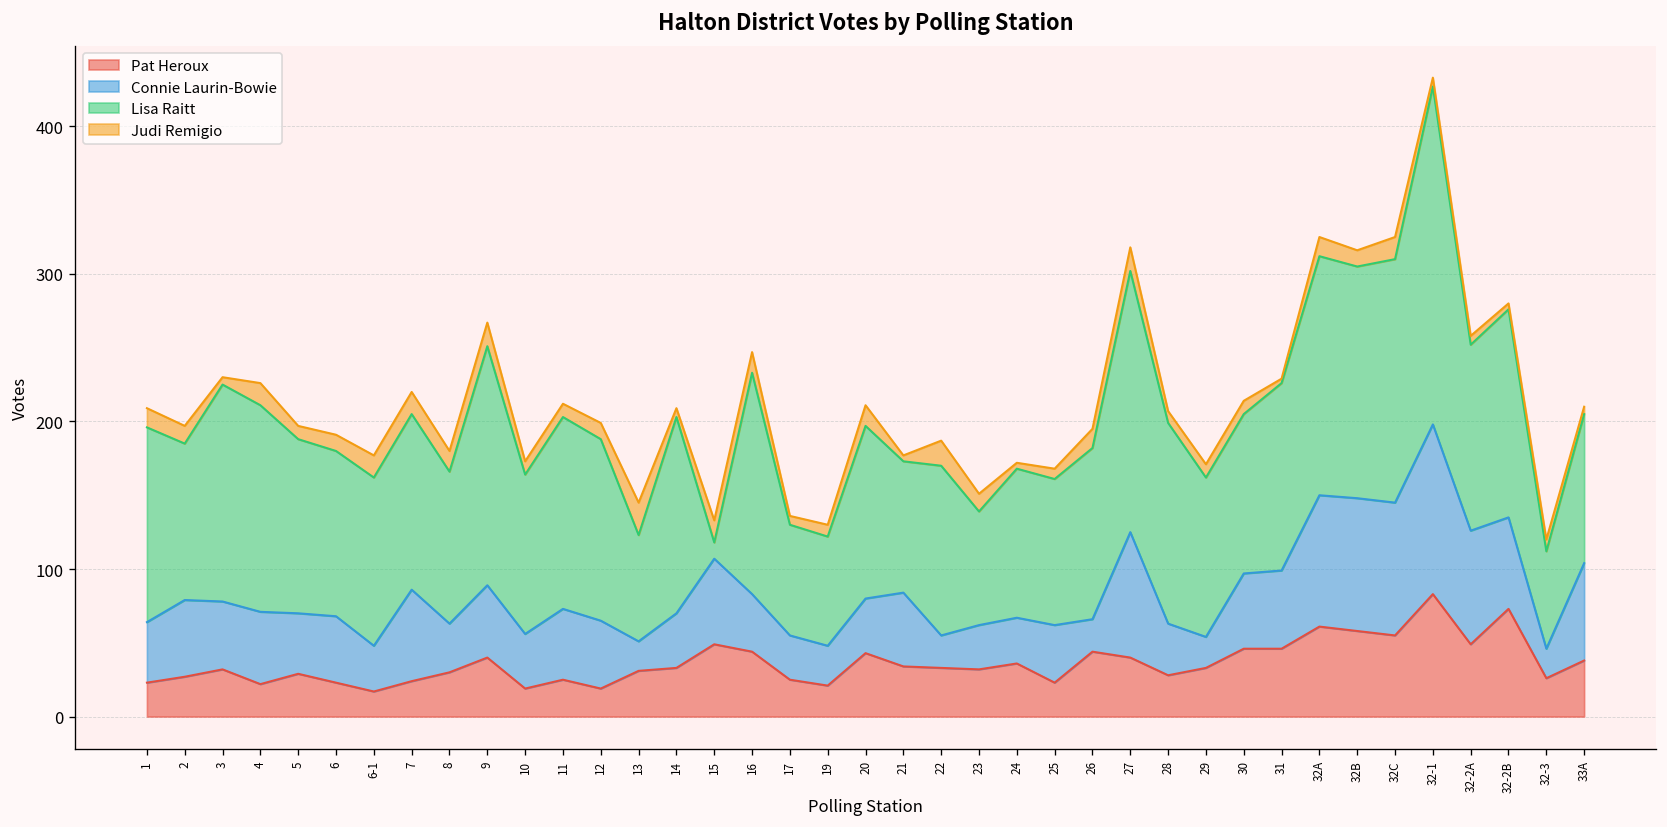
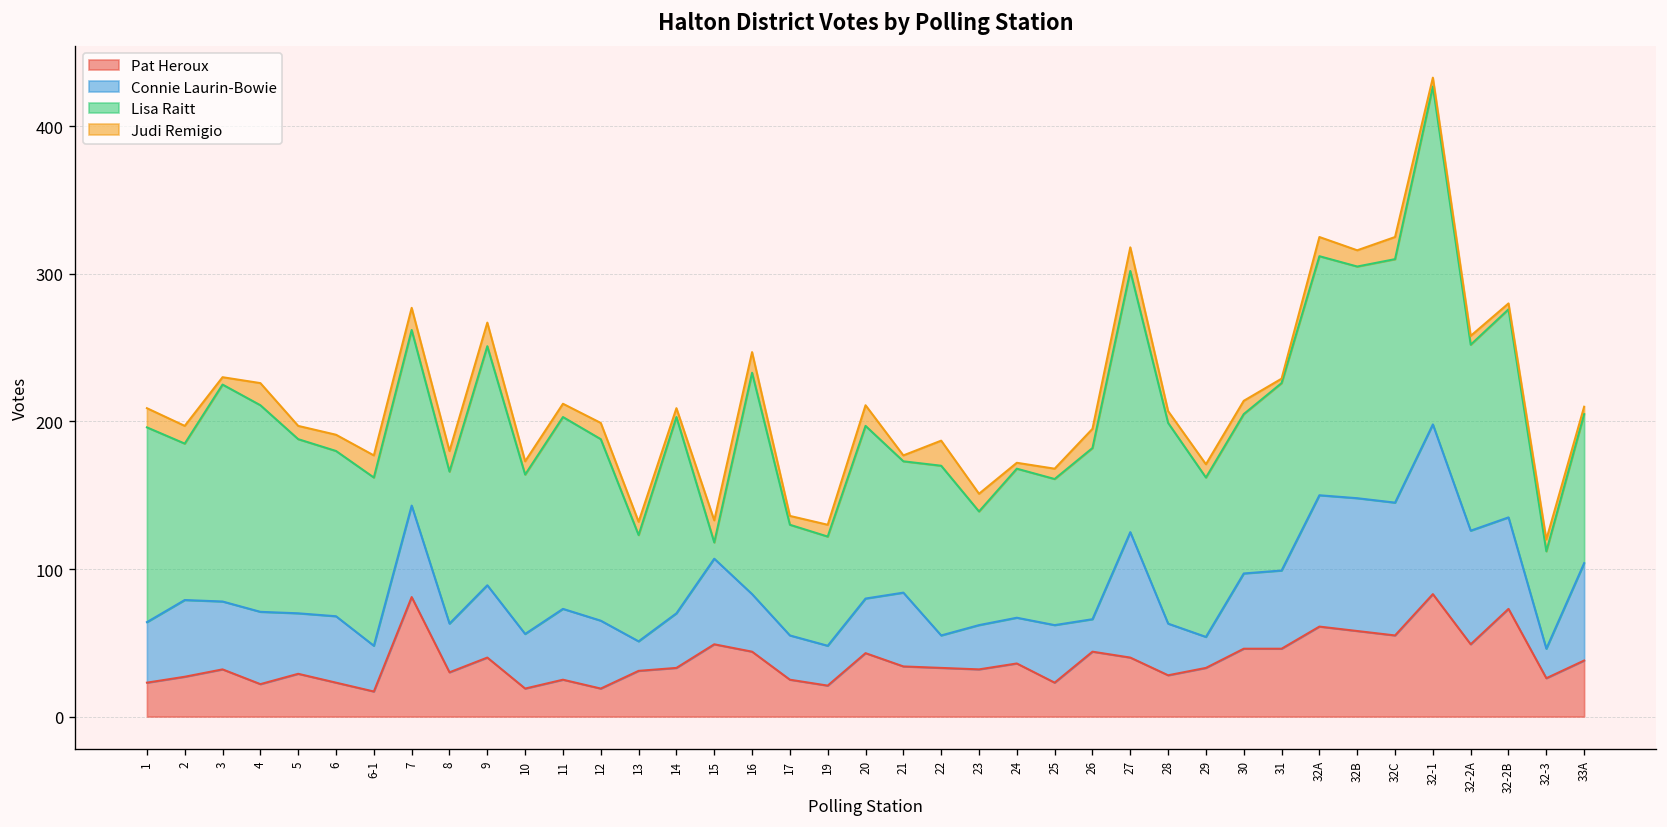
Pat Heroux, 7: 24 -> 81
Judi Remigio, 13: 22 -> 9
